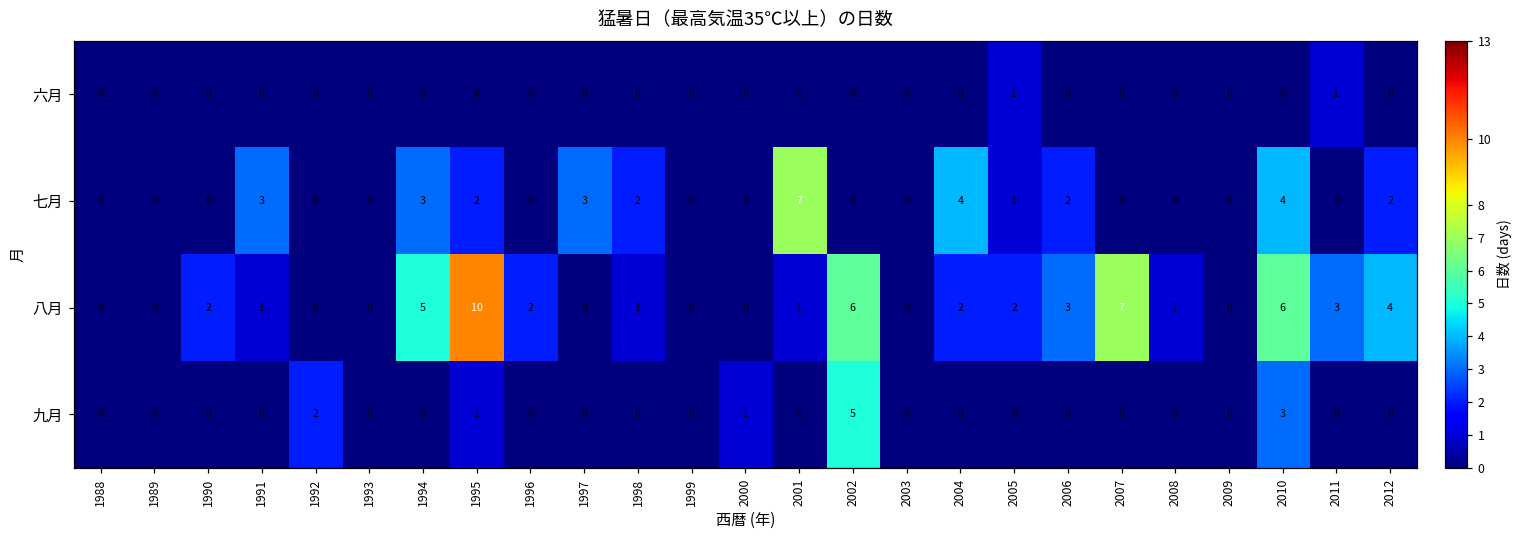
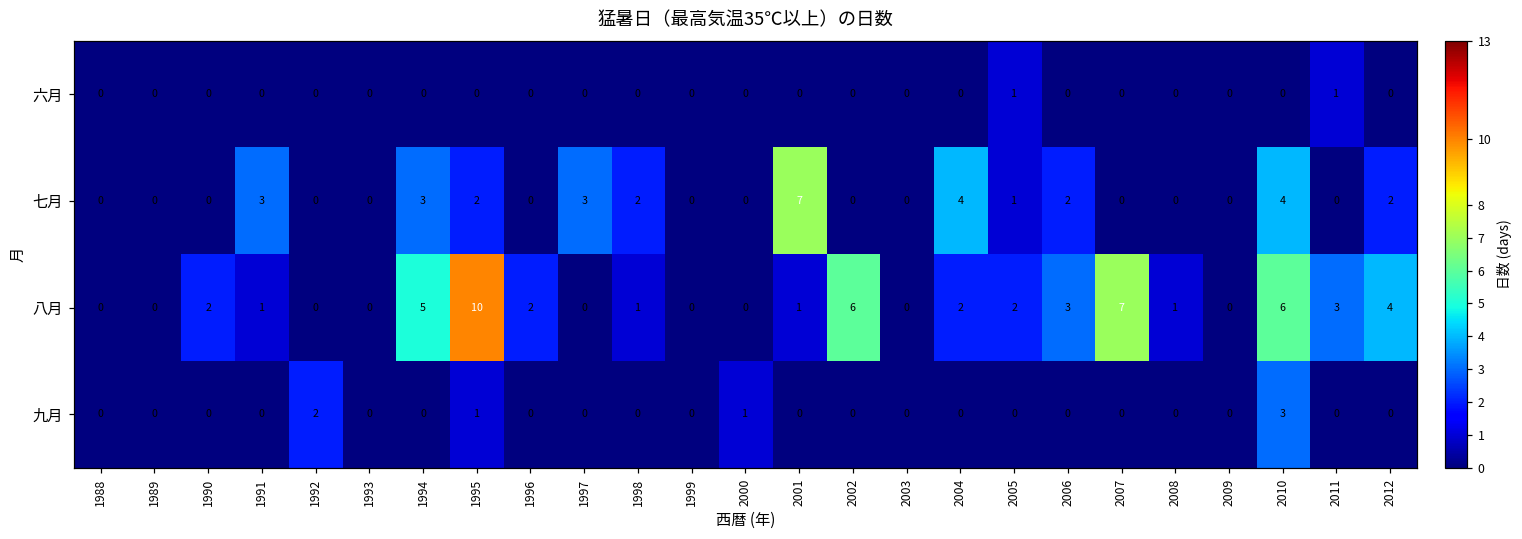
九月, 2002: 5 -> 0
